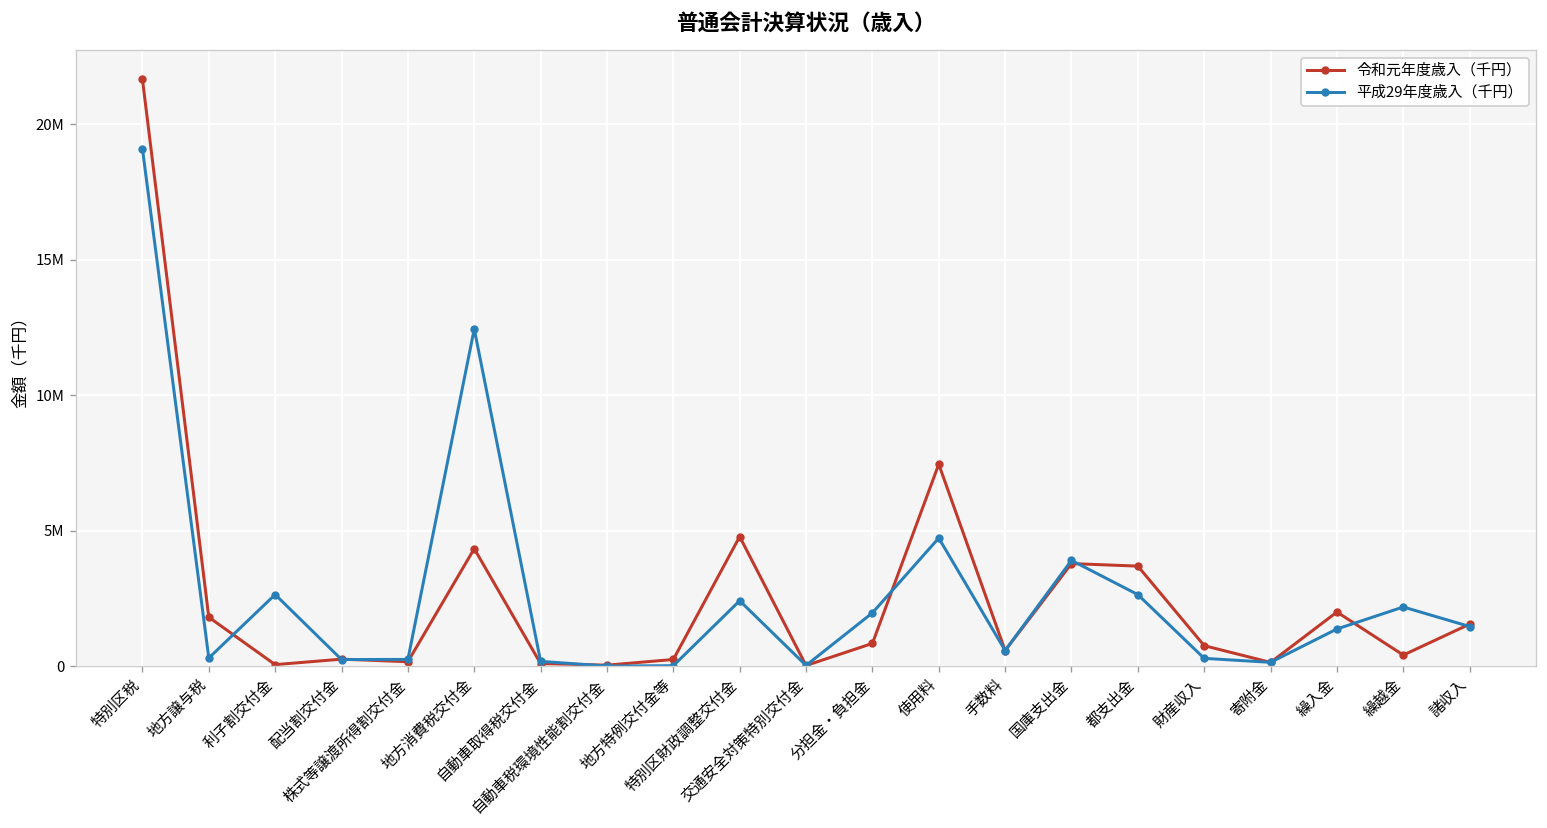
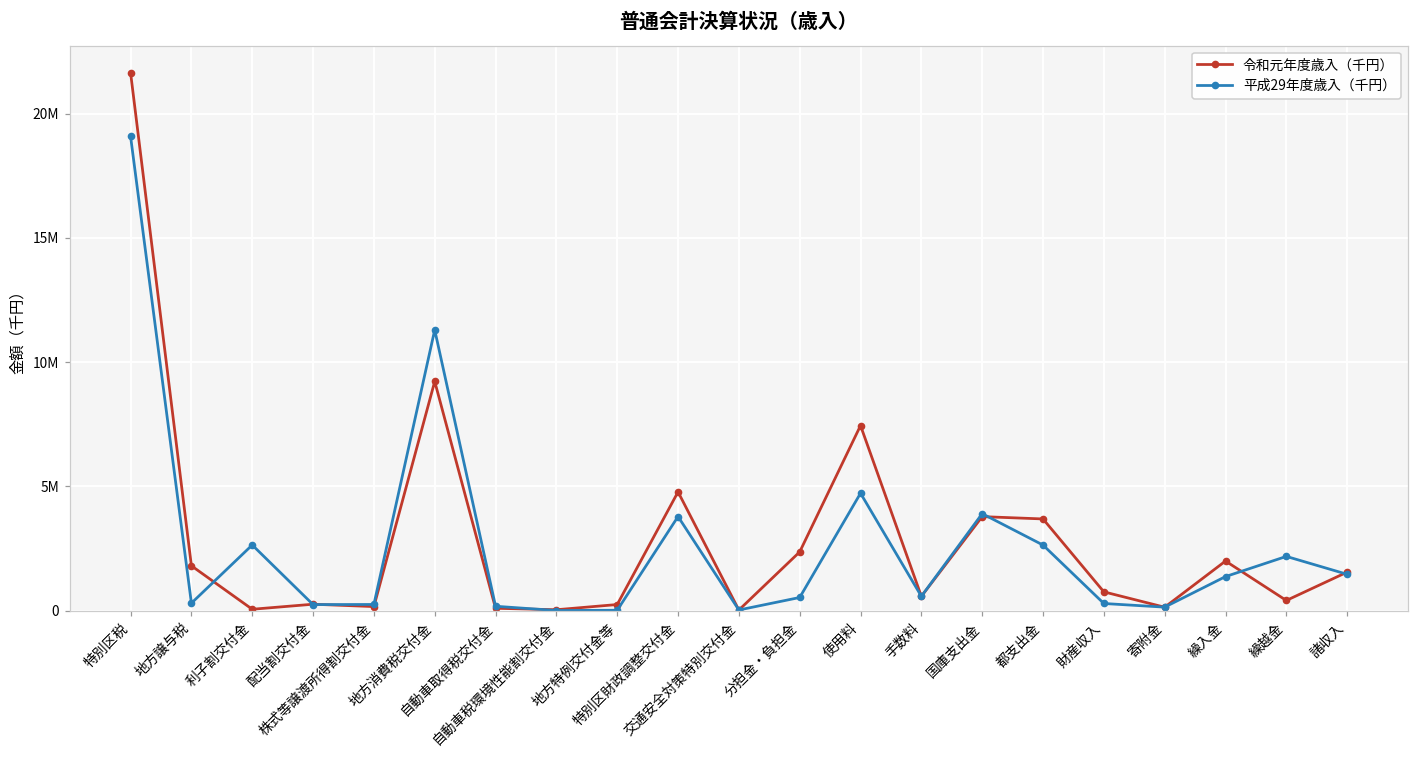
令和元年度歳入（千円）, 地方消費税交付金: 4300000 -> 9200000
平成29年度歳入（千円）, 地方消費税交付金: 12400000 -> 11300000
平成29年度歳入（千円）, 特別区財政調整交付金: 2400000 -> 3800000
令和元年度歳入（千円）, 分担金・負担金: 800000 -> 2400000
平成29年度歳入（千円）, 分担金・負担金: 2000000 -> 500000
